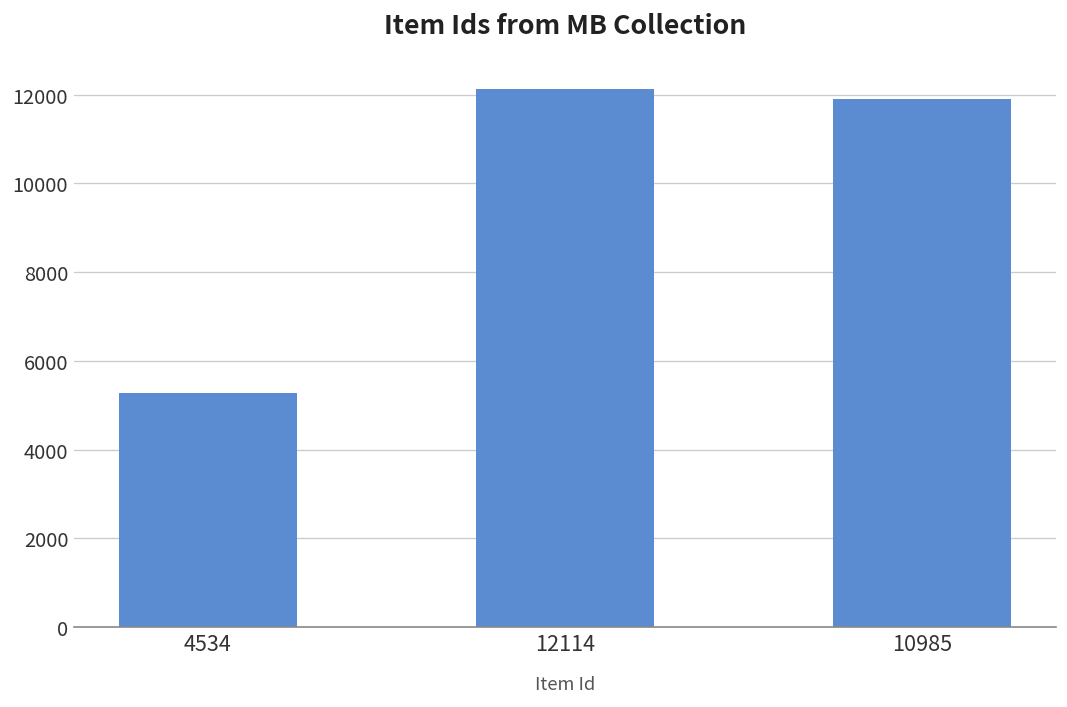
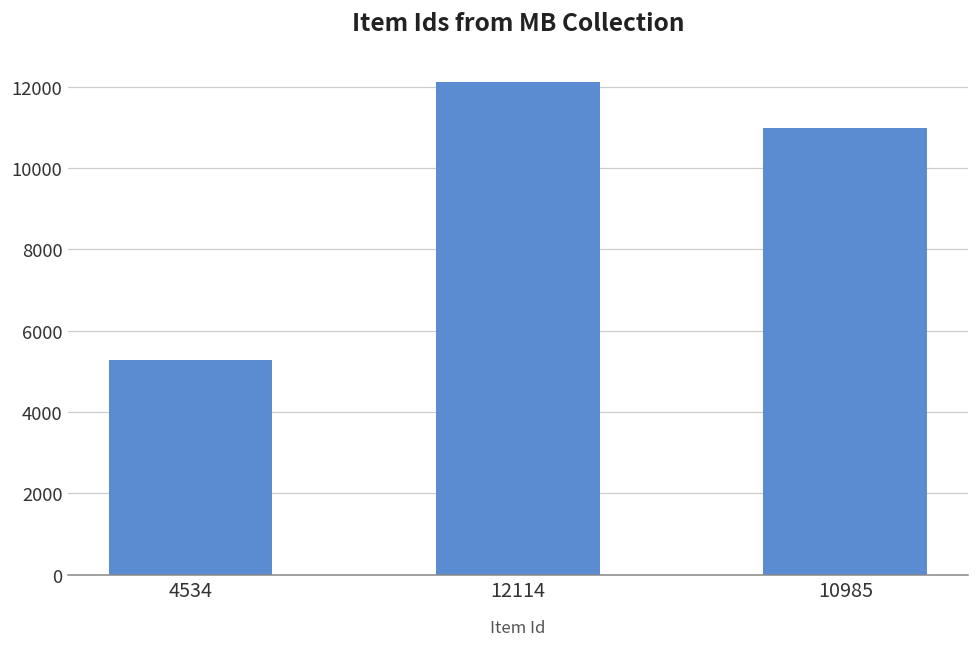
10985: 11900 -> 11000
